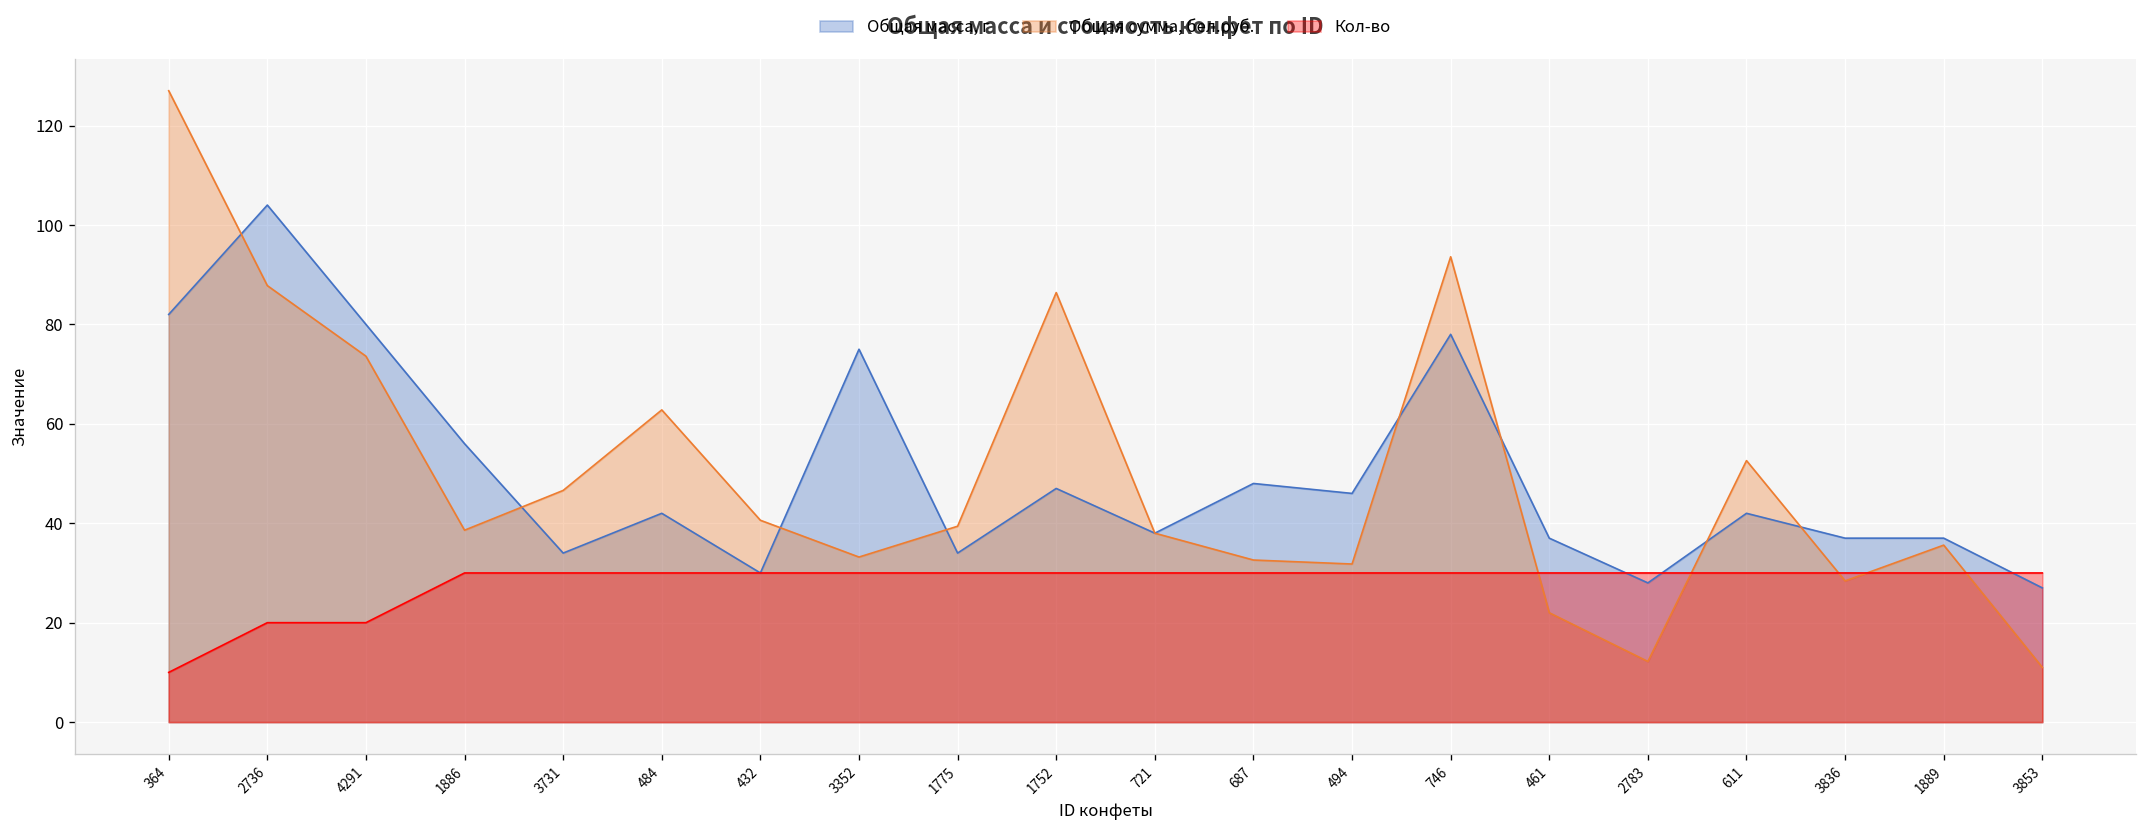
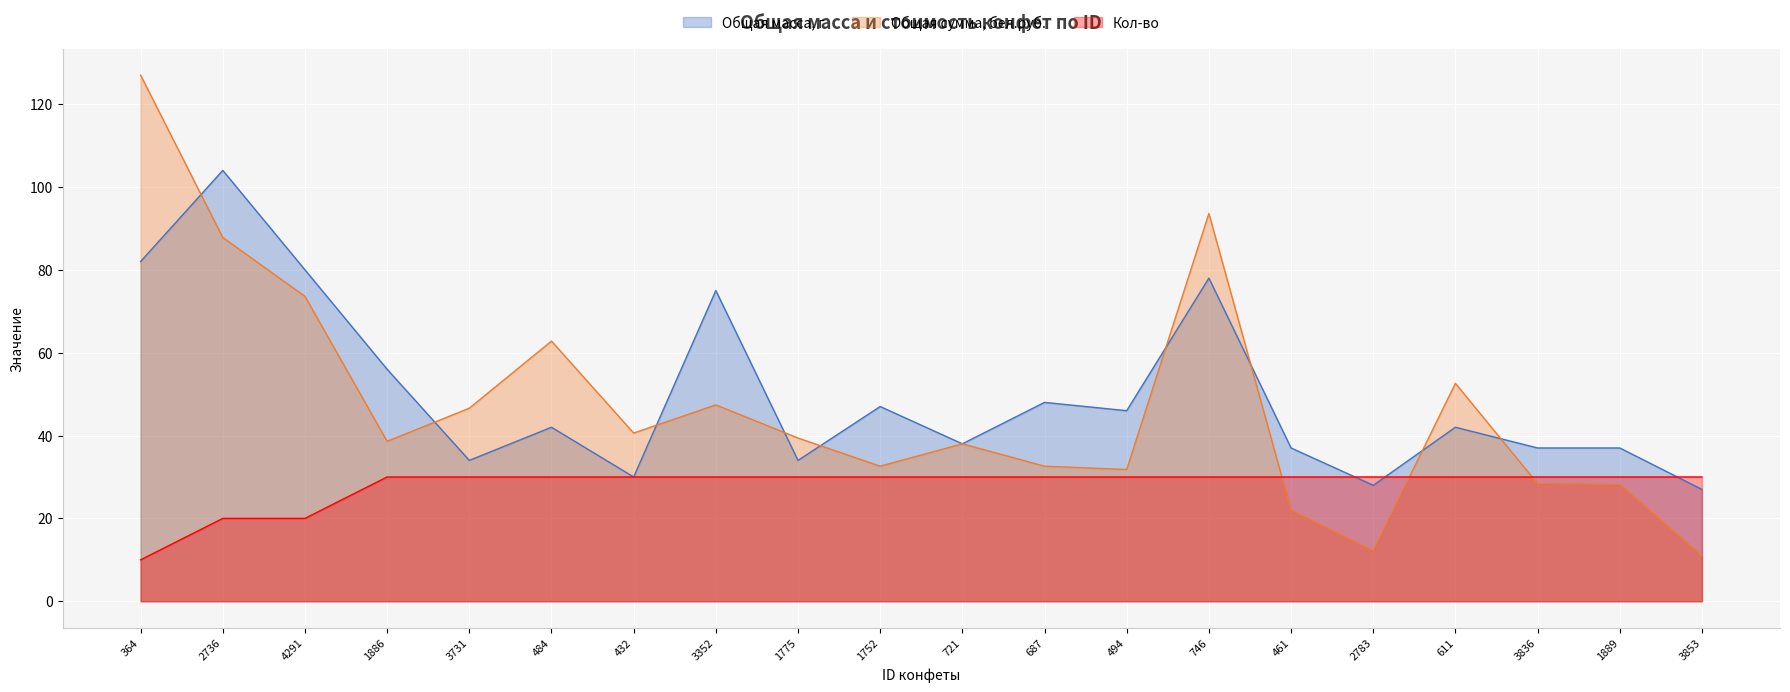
Общая сумма, бел.руб., 3352: 33 -> 47
Общая сумма, бел.руб., 1752: 86 -> 33
Общая сумма, бел.руб., 1889: 36 -> 28
